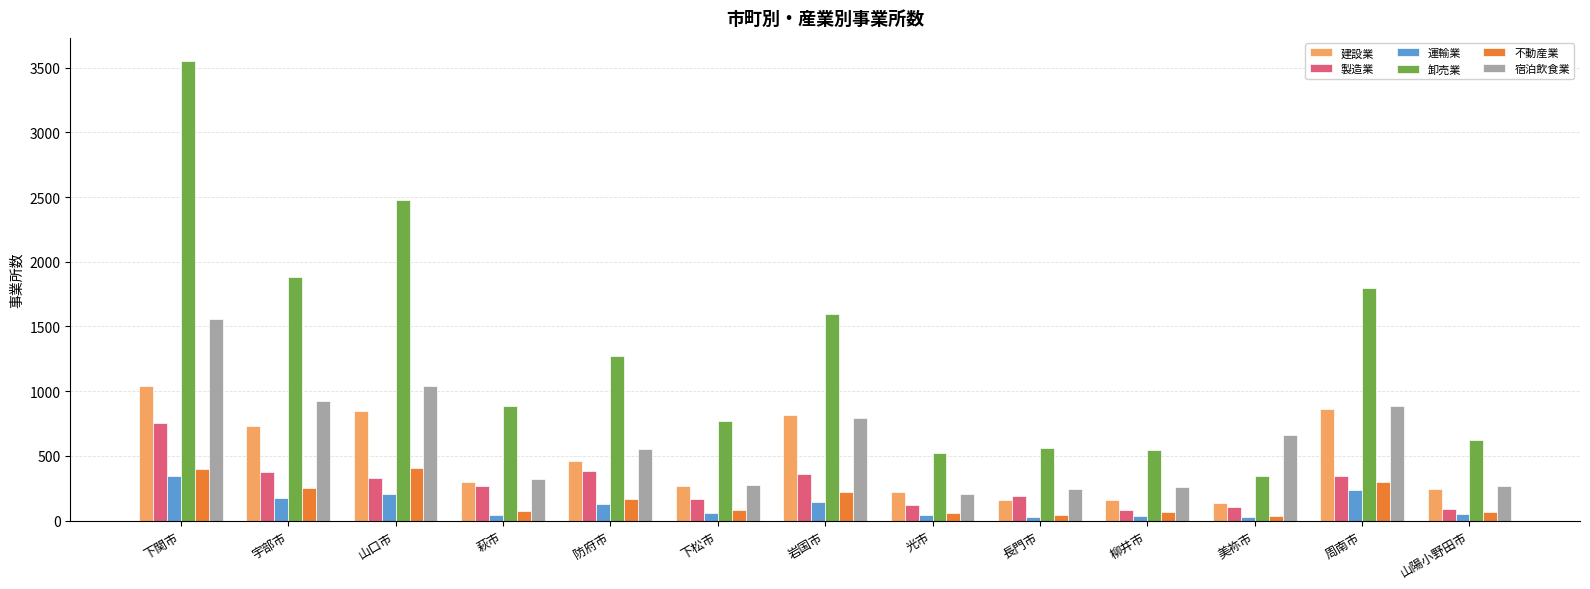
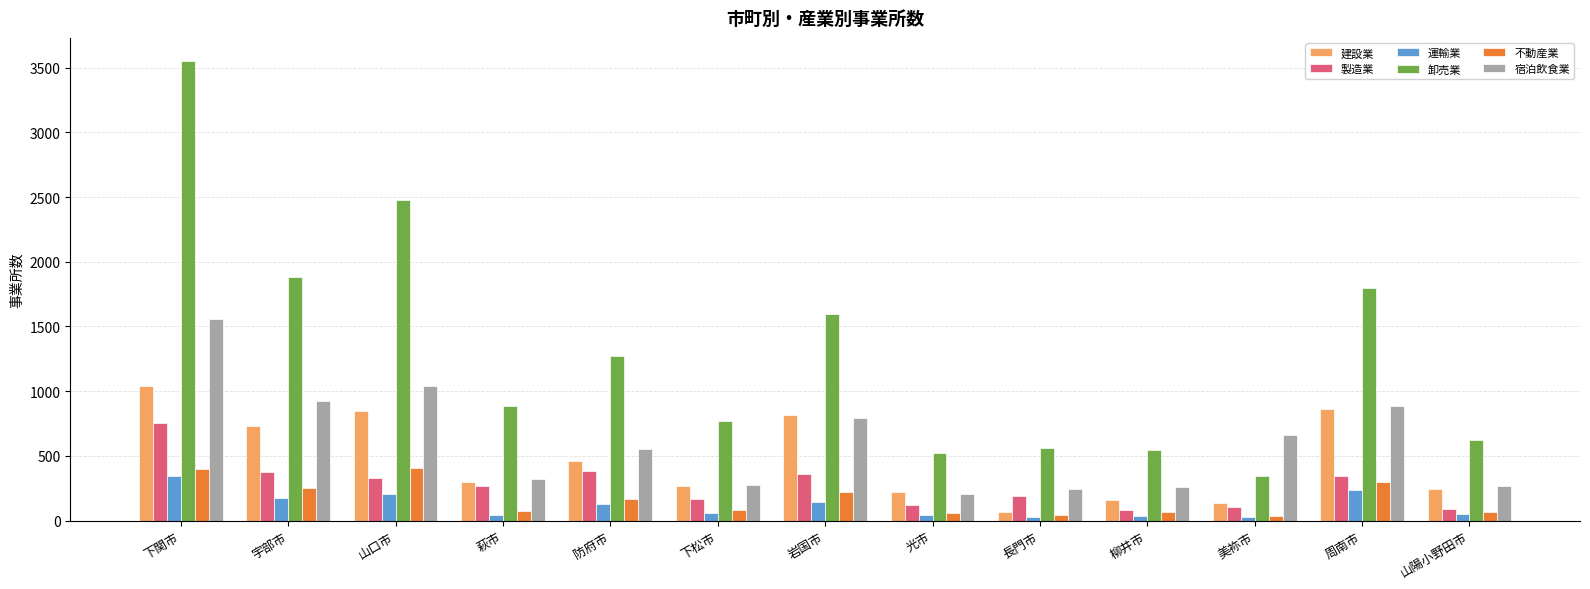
建設業, 長門市: 160 -> 70
